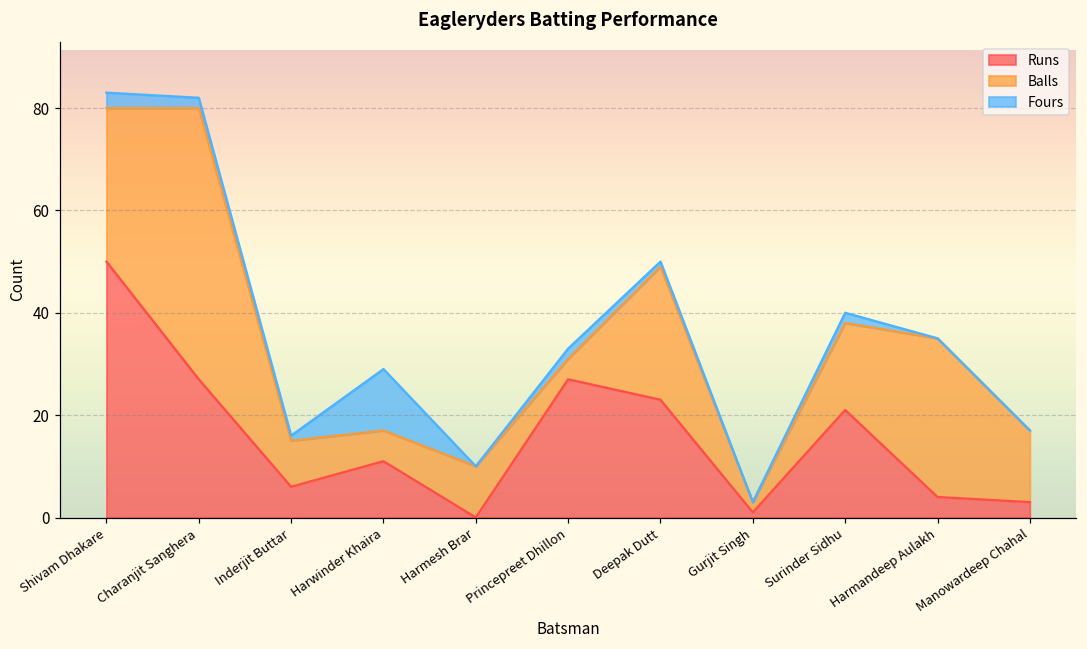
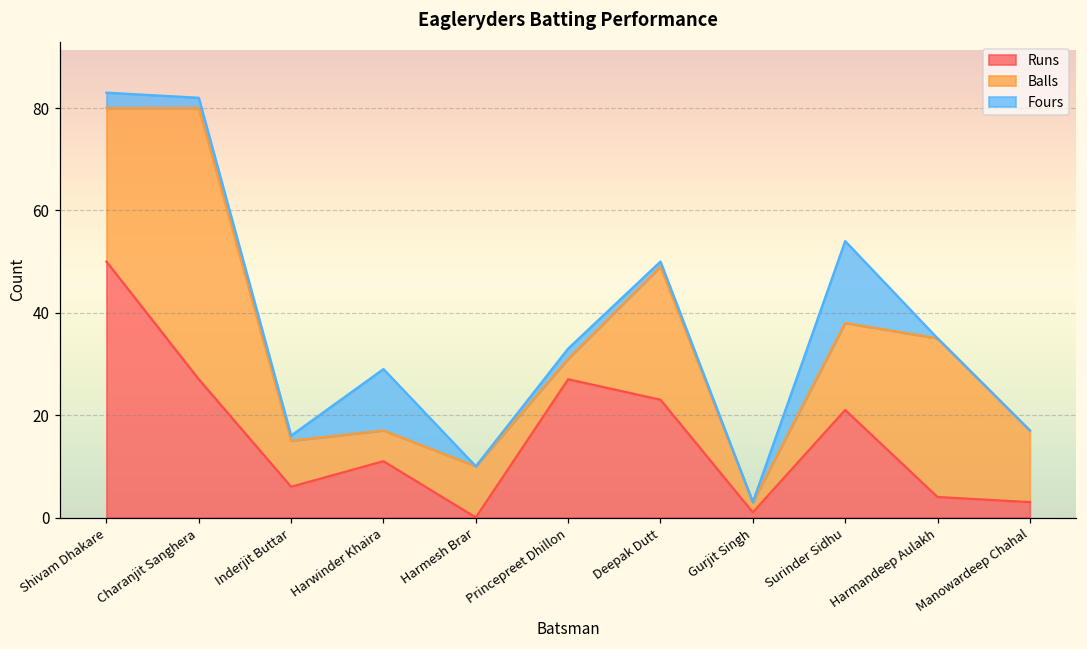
Fours, Surinder Sidhu: 2 -> 16
